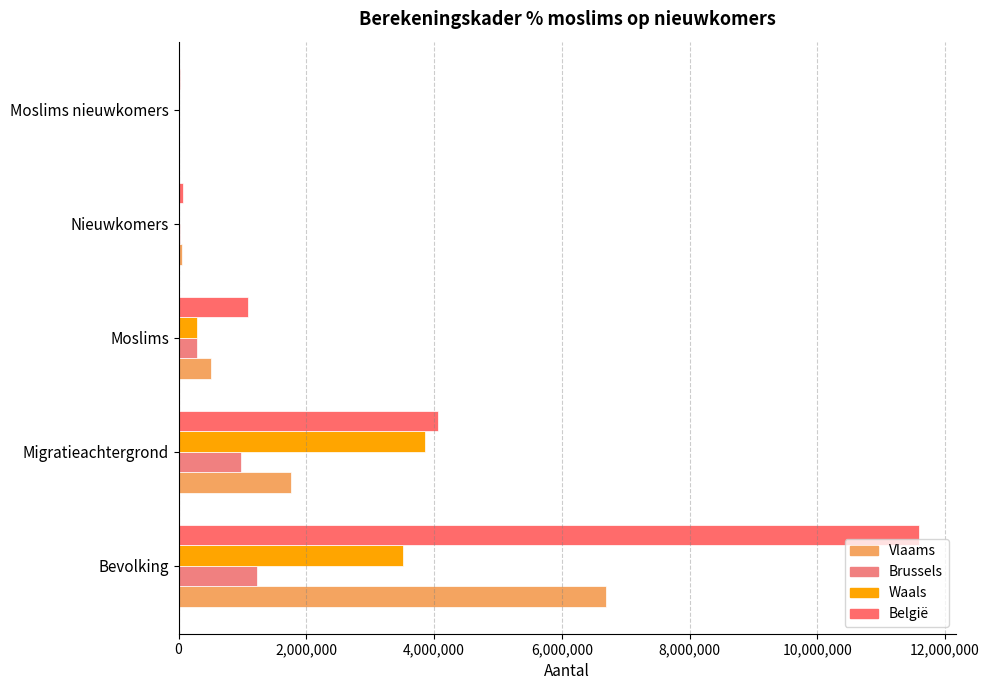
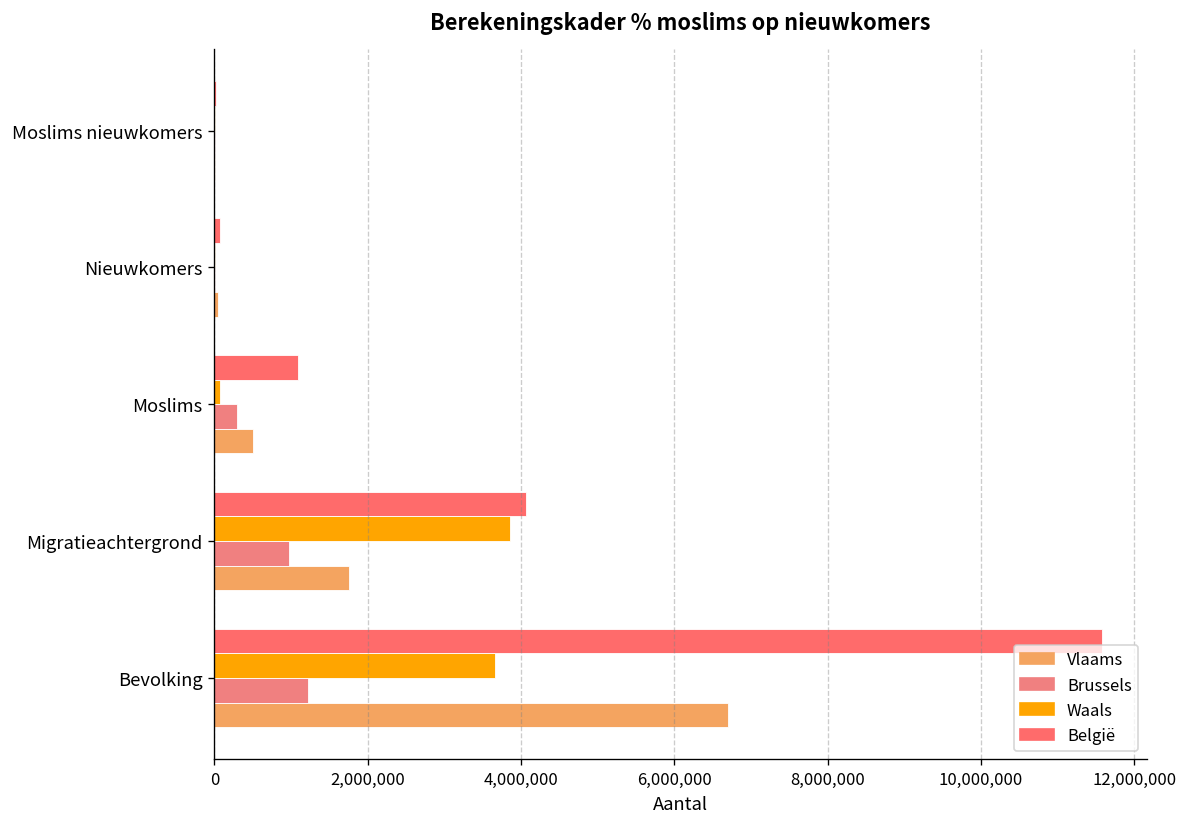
Waals, Moslims: 300,000 -> 100,000
Waals, Bevolking: 3,500,000 -> 3,700,000
